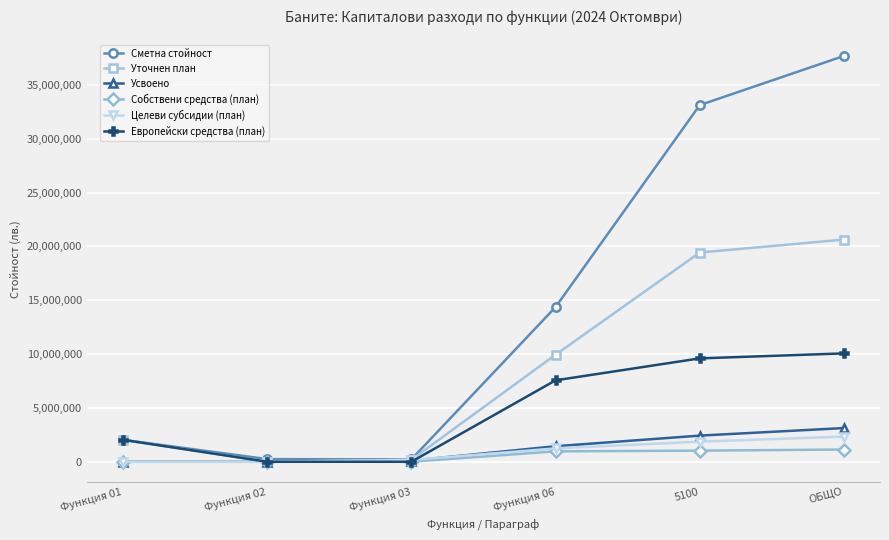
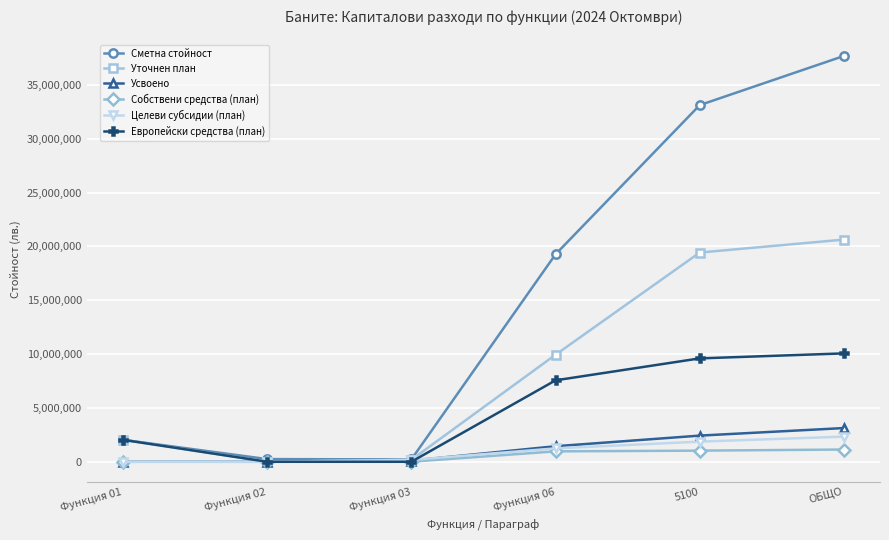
Сметна стойност, Функция 06: 14,400,000 -> 19,300,000
